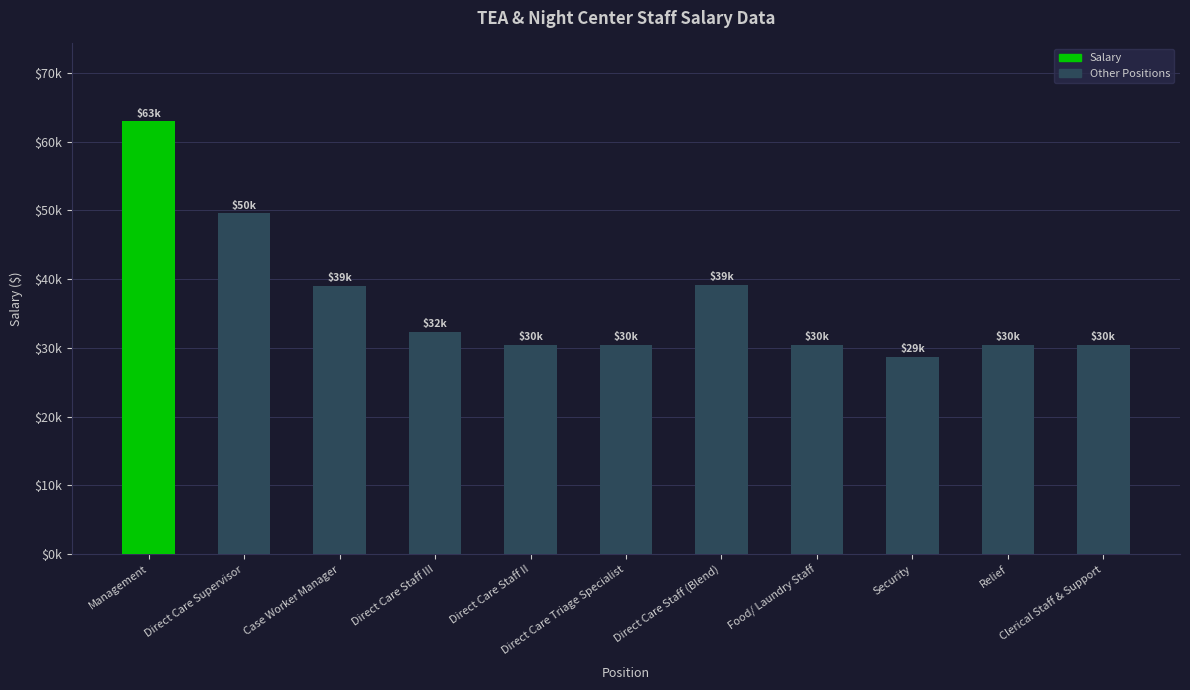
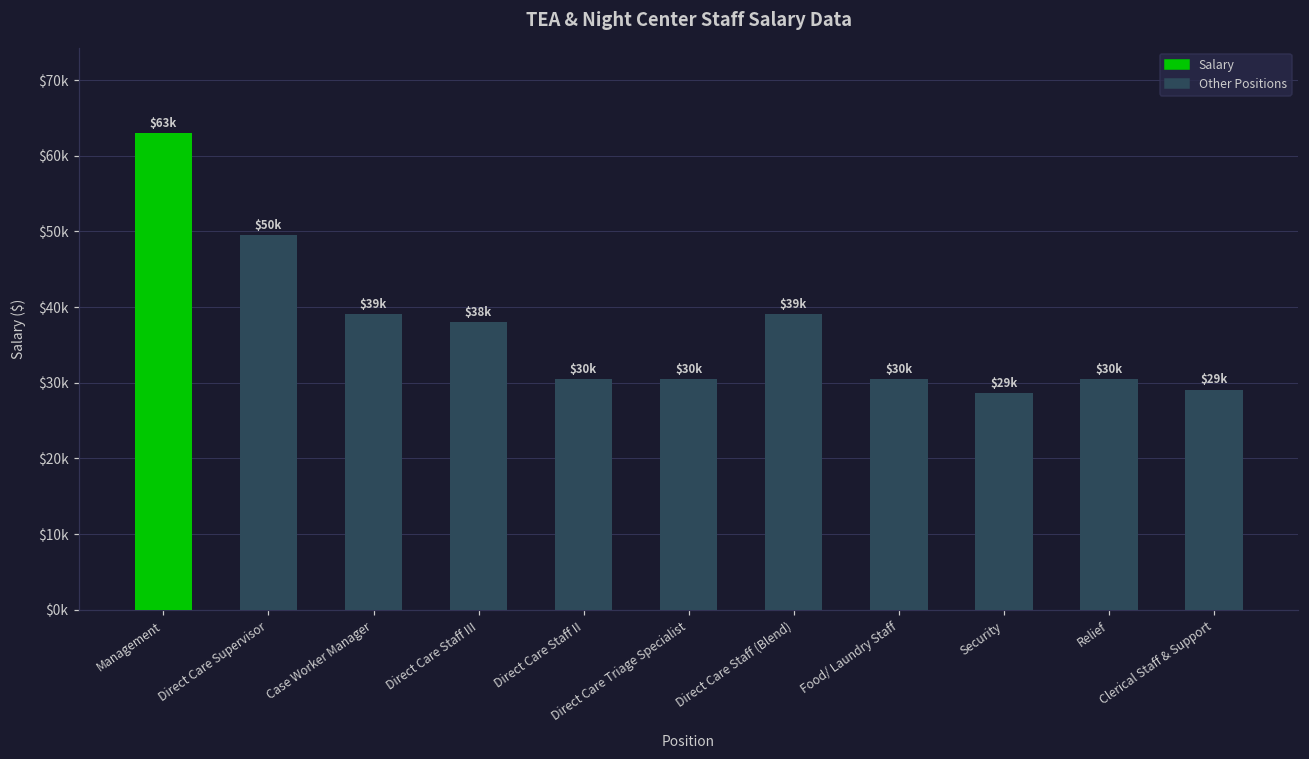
Direct Care Staff III: $32k -> $38k
Clerical Staff & Support: $30k -> $29k
